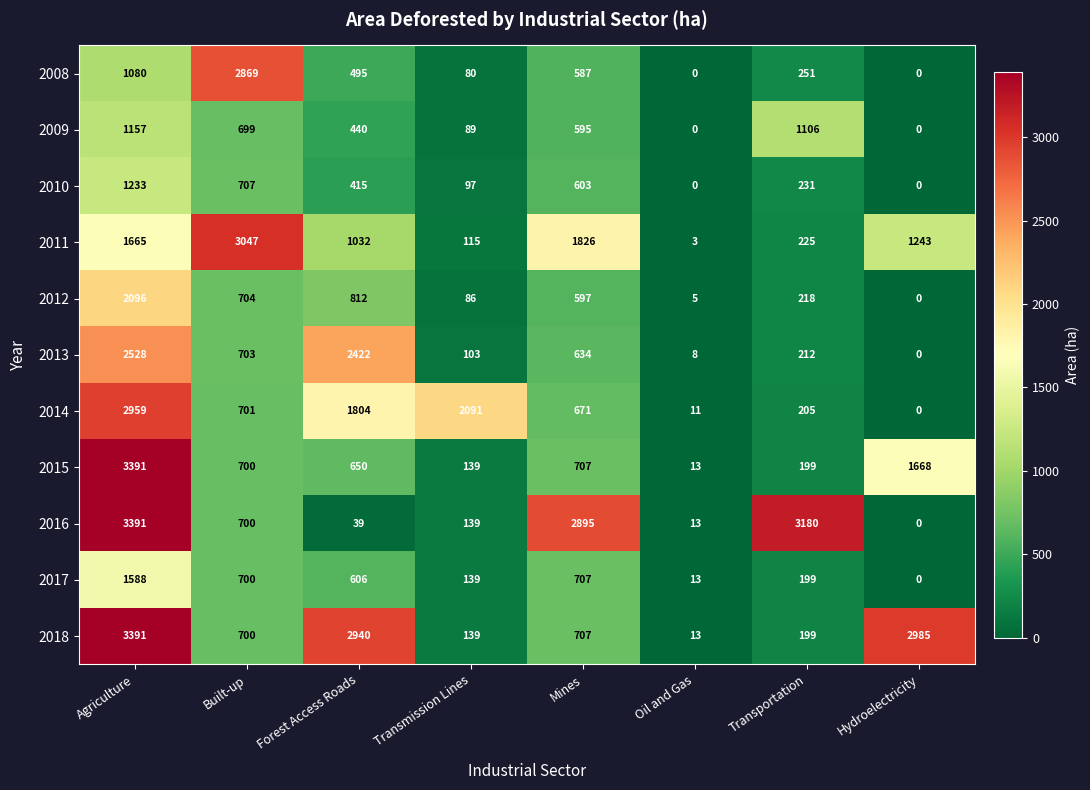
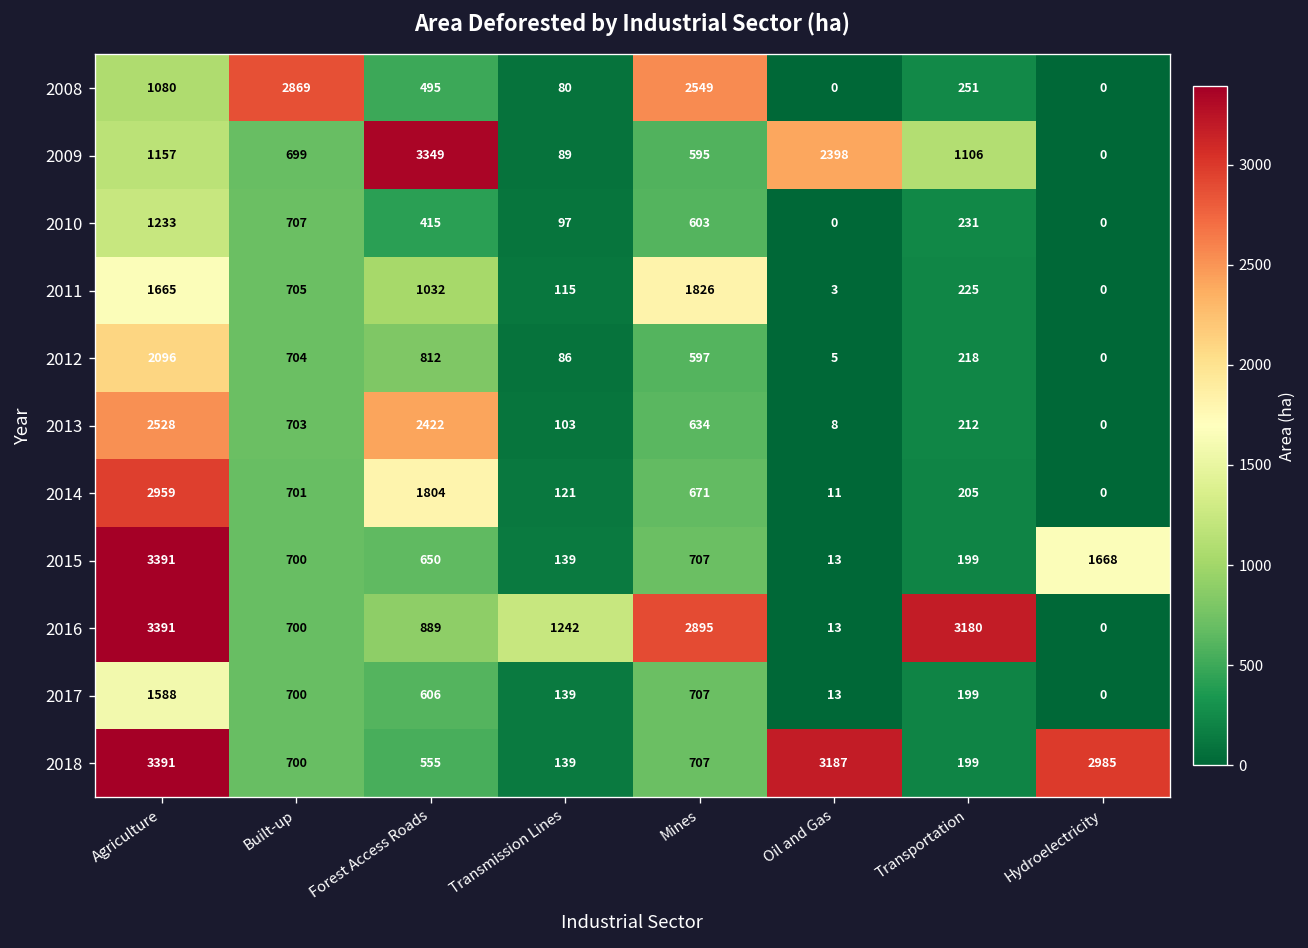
2008, Mines: 587 -> 2549
2009, Forest Access Roads: 440 -> 3349
2009, Oil and Gas: 0 -> 2398
2011, Built-up: 3047 -> 705
2011, Hydroelectricity: 1243 -> 0
2014, Transmission Lines: 2091 -> 121
2016, Forest Access Roads: 39 -> 889
2016, Transmission Lines: 139 -> 1242
2018, Forest Access Roads: 2940 -> 555
2018, Oil and Gas: 13 -> 3187
